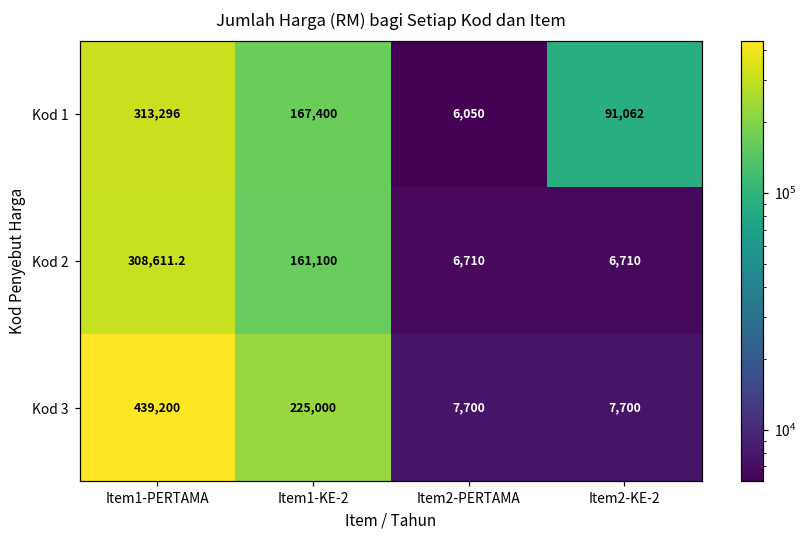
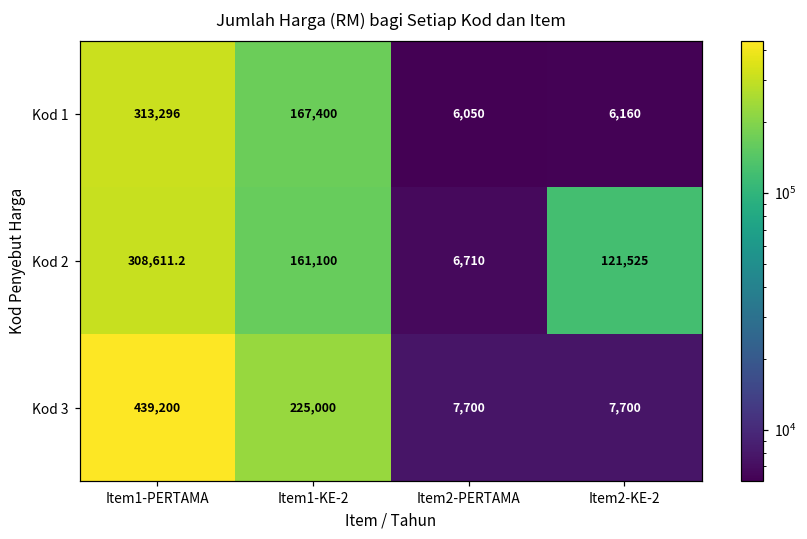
Kod 1, Item2-KE-2: 91,062 -> 6,160
Kod 2, Item2-KE-2: 6,710 -> 121,525
